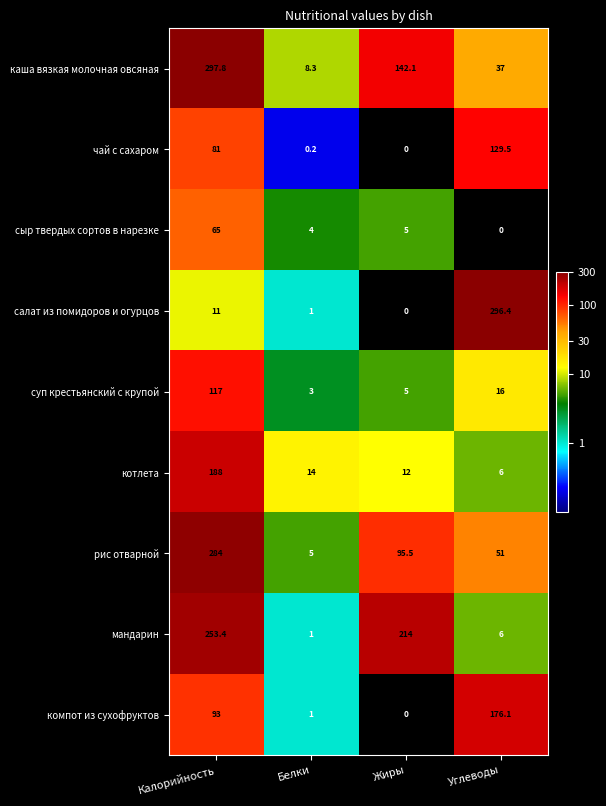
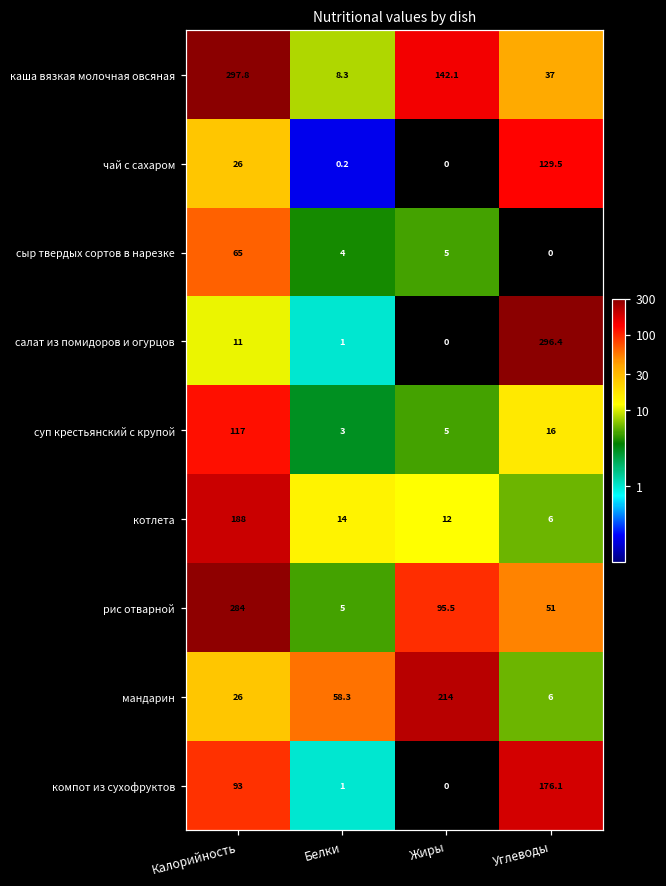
чай с сахаром, Калорийность: 81 -> 26
мандарин, Калорийность: 253.4 -> 26
мандарин, Белки: 1 -> 58.3
